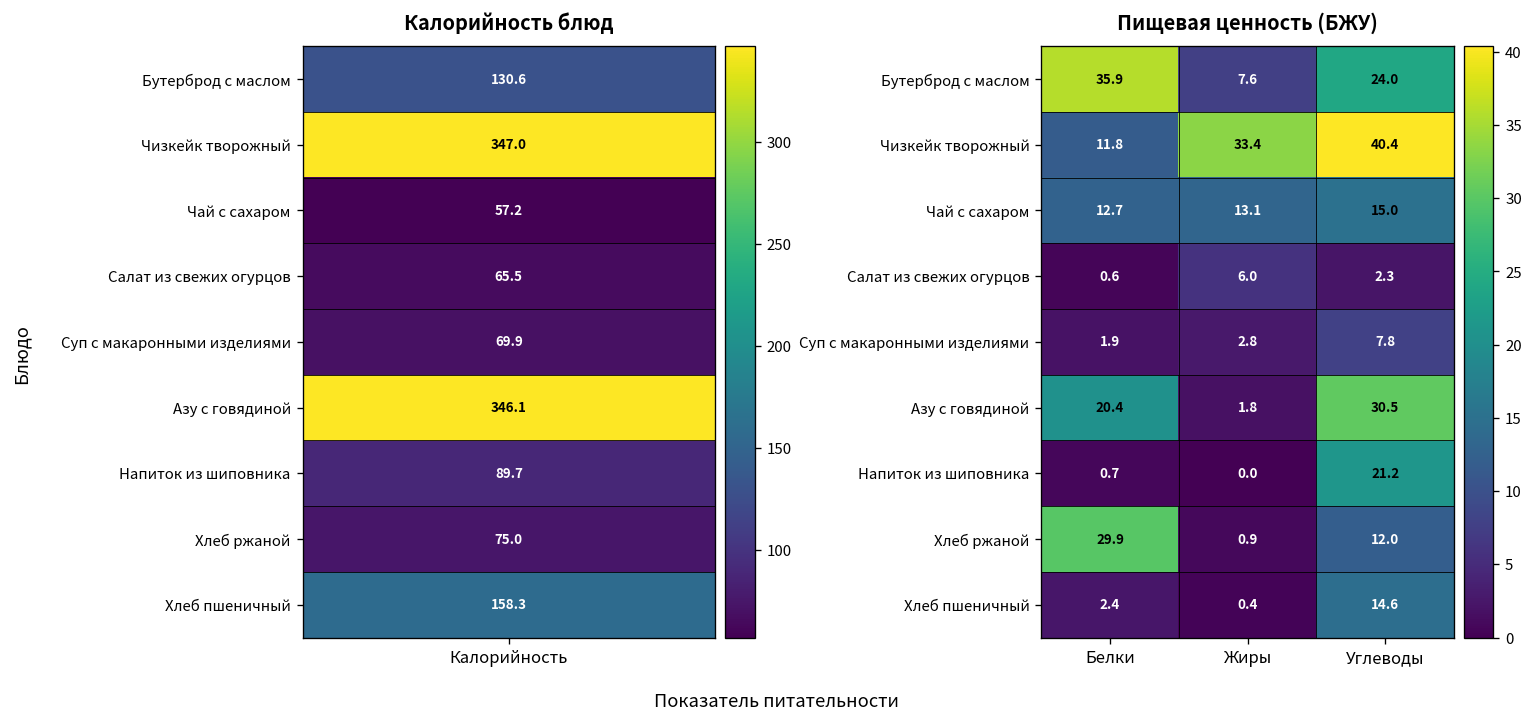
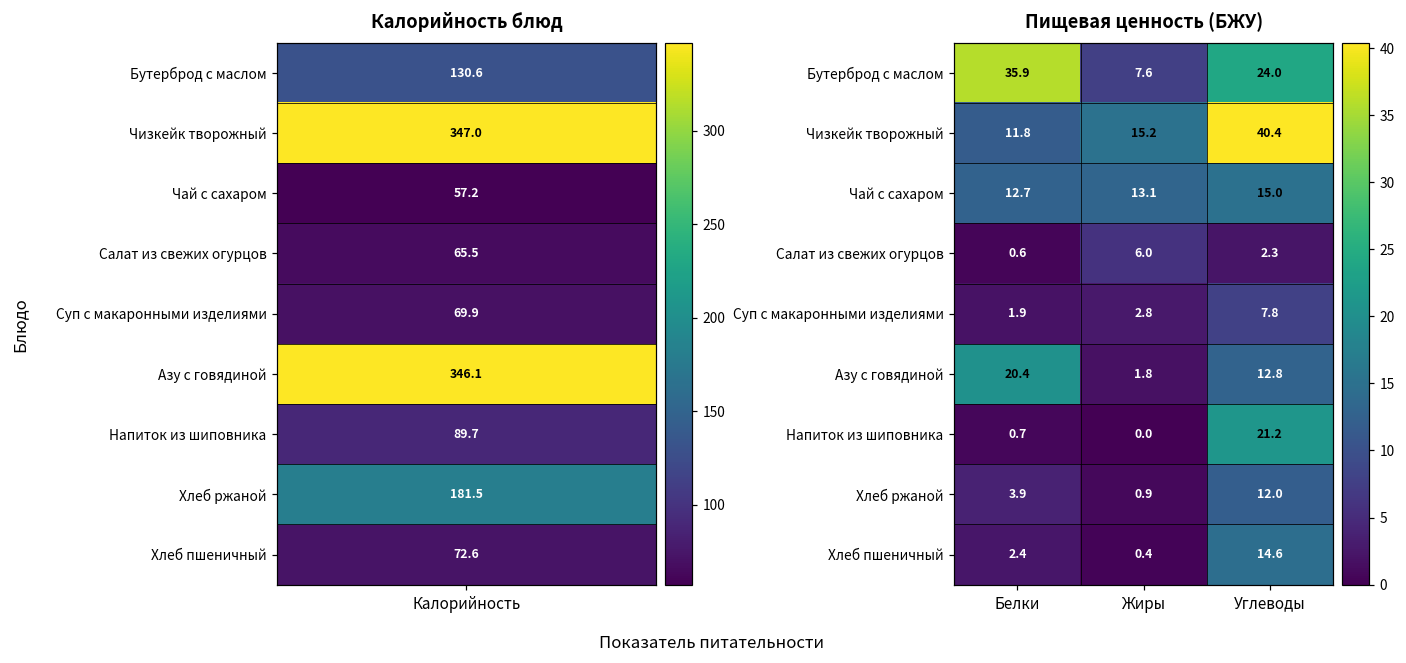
Калорийность блюд, Хлеб ржаной, Калорийность: 75.0 -> 181.5
Калорийность блюд, Хлеб пшеничный, Калорийность: 158.3 -> 72.6
Пищевая ценность (БЖУ), Чизкейк творожный, Жиры: 33.4 -> 15.2
Пищевая ценность (БЖУ), Азу с говядиной, Углеводы: 30.5 -> 12.8
Пищевая ценность (БЖУ), Хлеб ржаной, Белки: 29.9 -> 3.9
